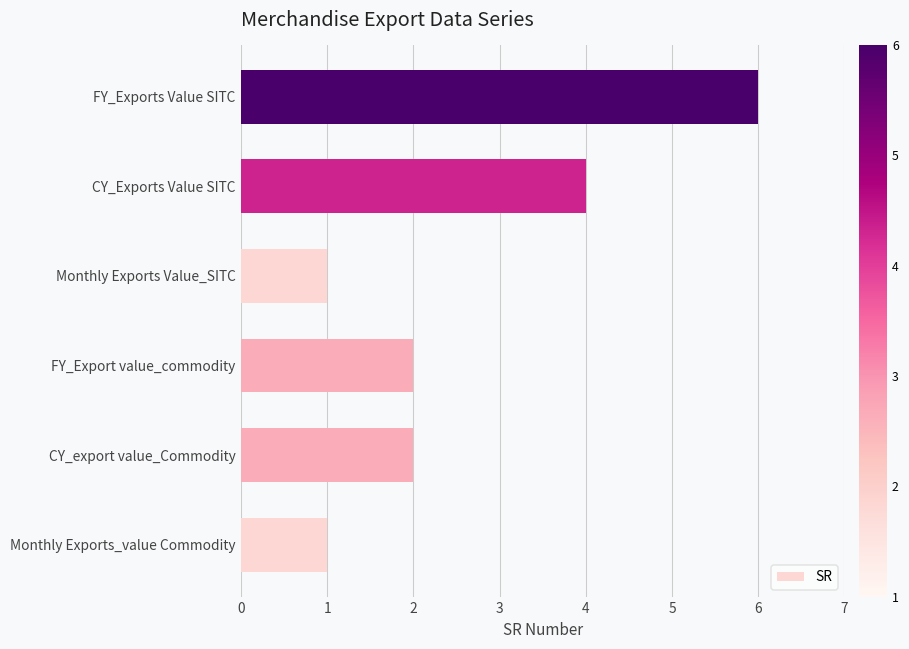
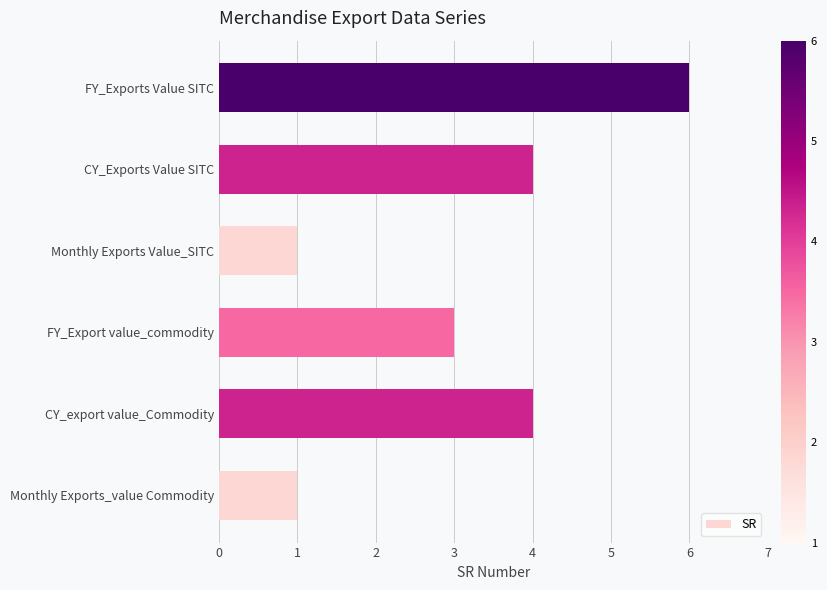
FY_Export value_commodity: 2 -> 3
CY_export value_Commodity: 2 -> 4
